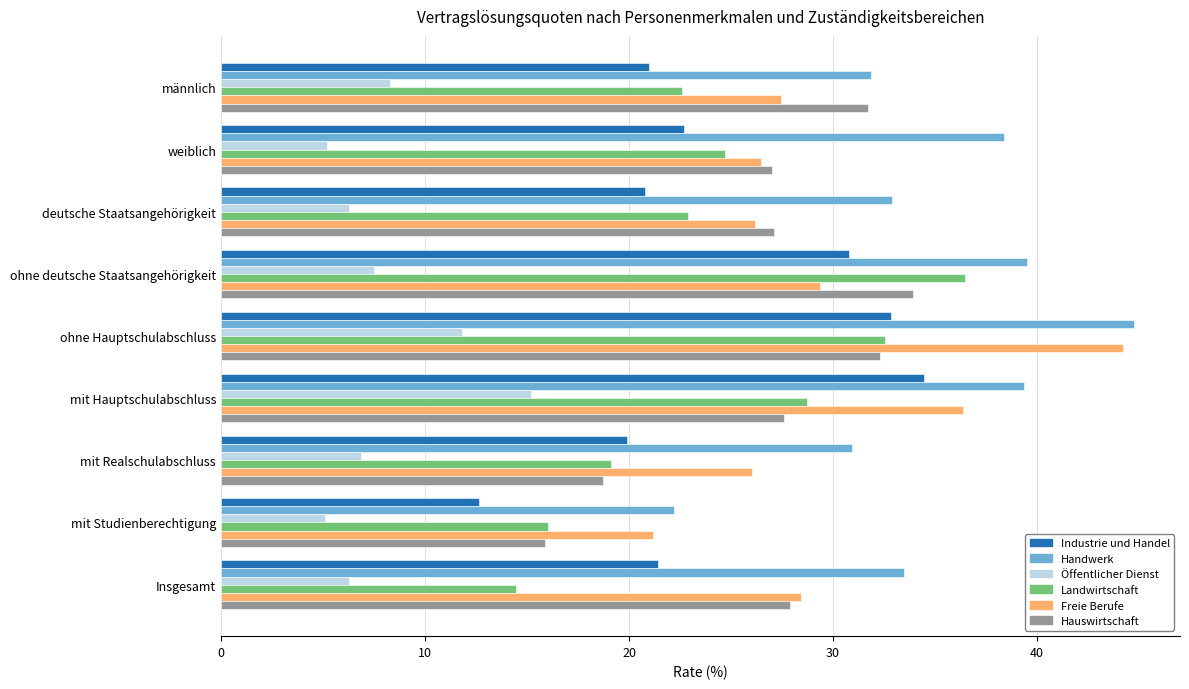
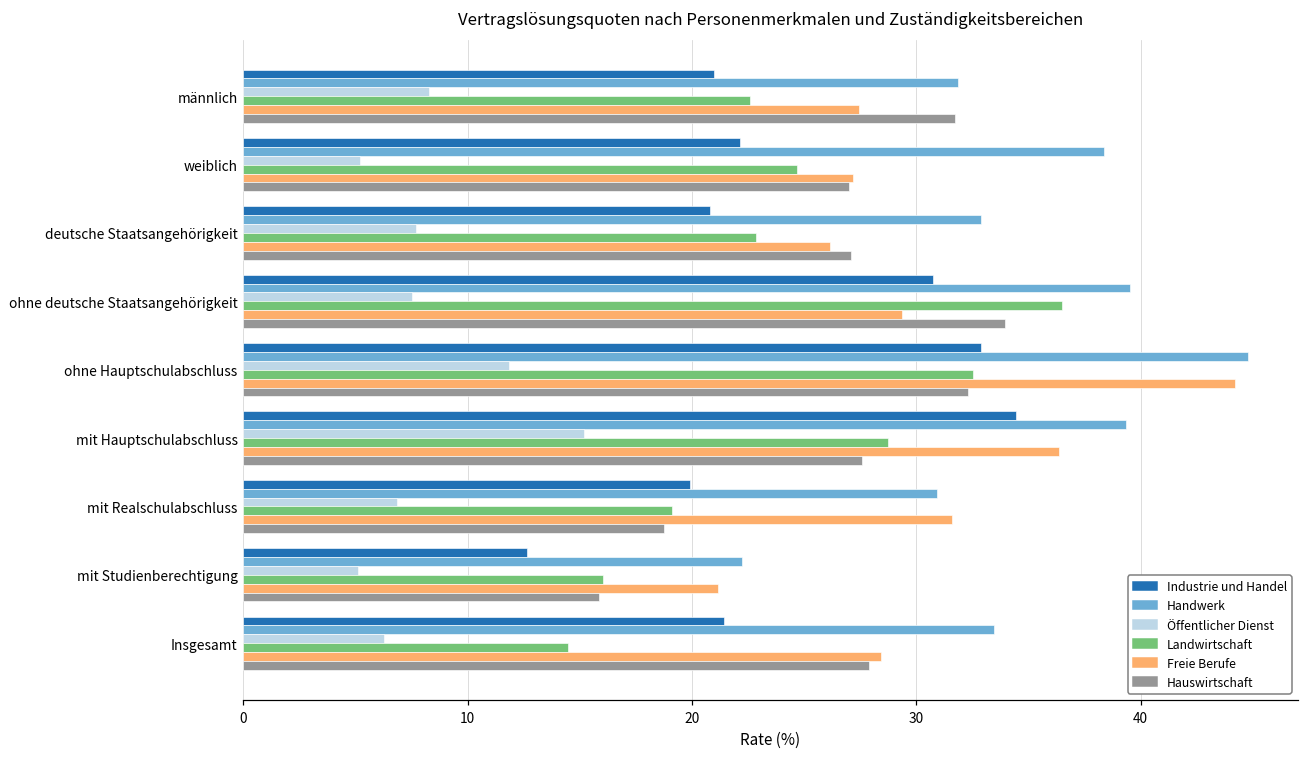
Industrie und Handel, weiblich: 22.7 -> 22.2
Freie Berufe, weiblich: 26.5 -> 27.2
Öffentlicher Dienst, deutsche Staatsangehörigkeit: 6.3 -> 7.7
Freie Berufe, mit Realschulabschluss: 26.0 -> 31.6
